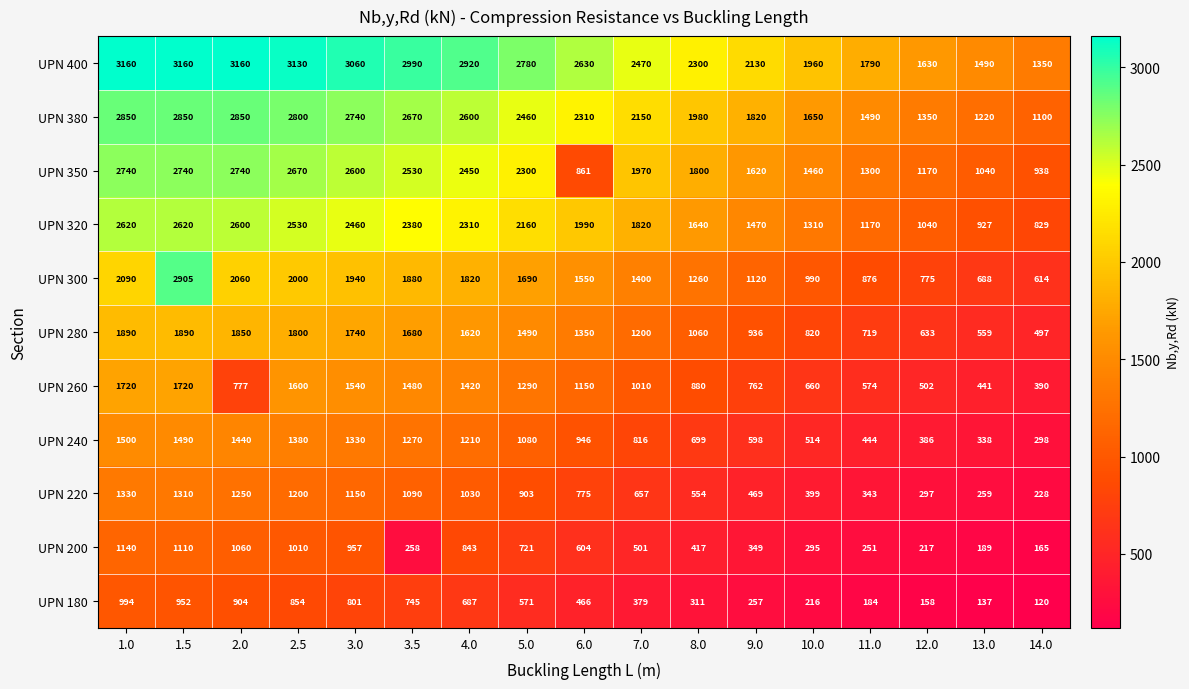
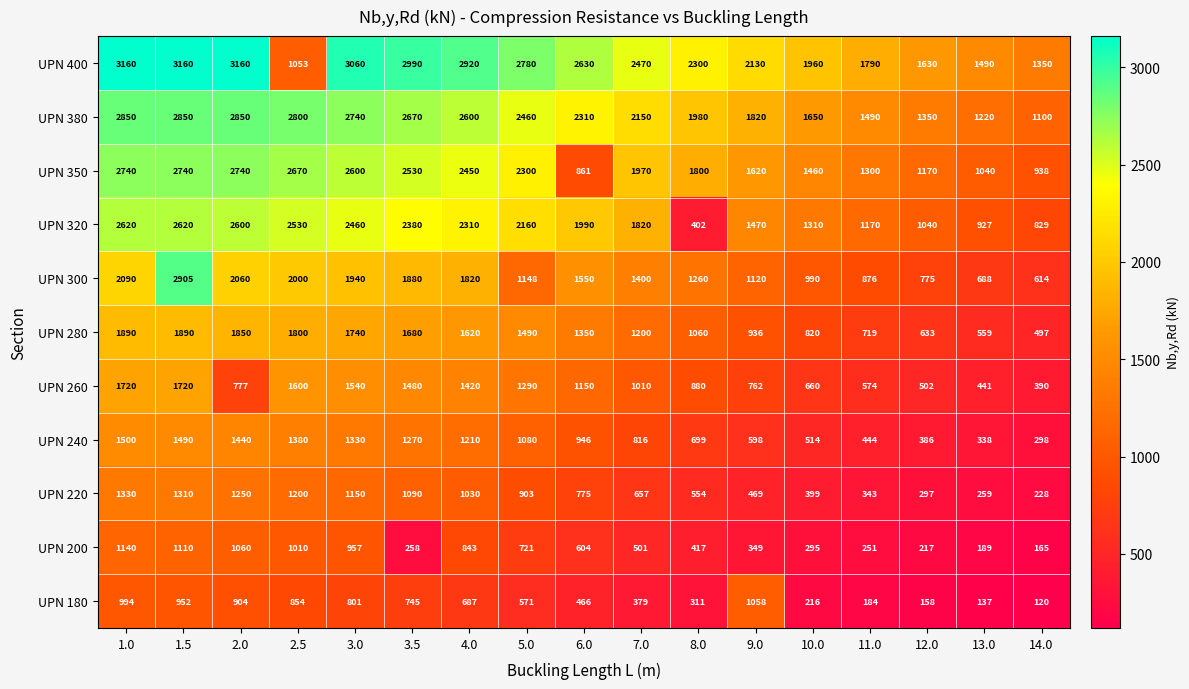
UPN 400, 2.5: 3130 -> 1053
UPN 320, 8.0: 1640 -> 402
UPN 300, 5.0: 1690 -> 1148
UPN 180, 9.0: 257 -> 1058
